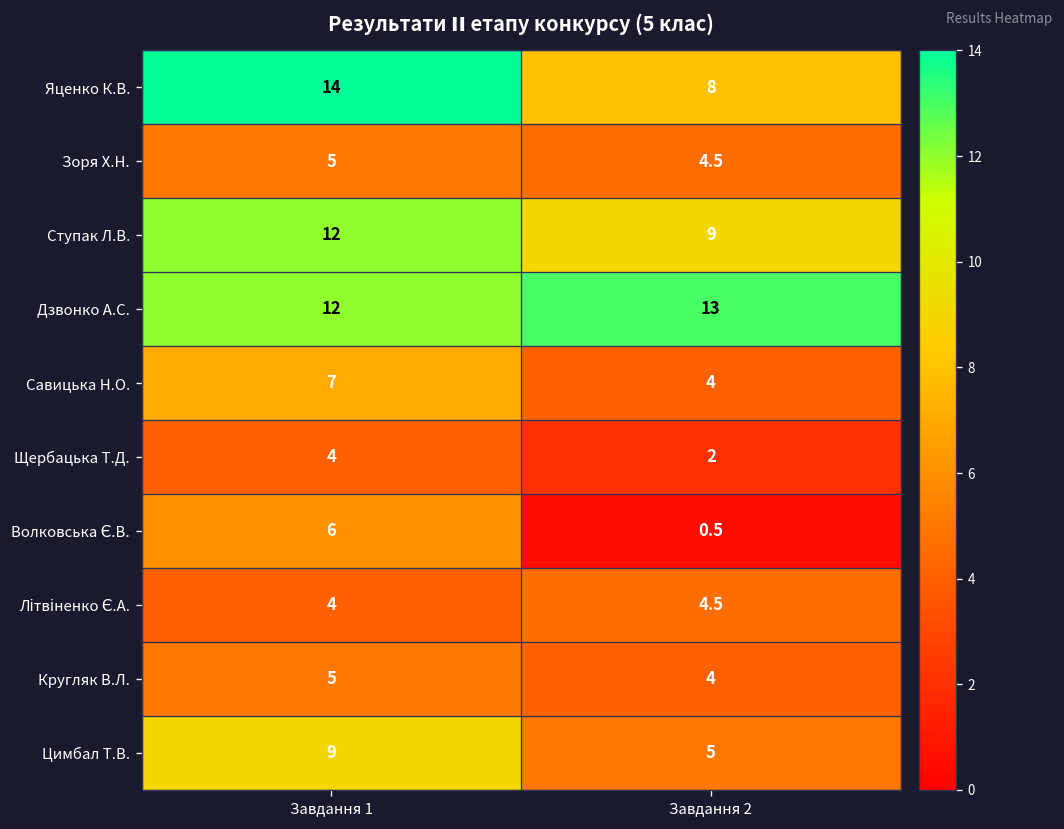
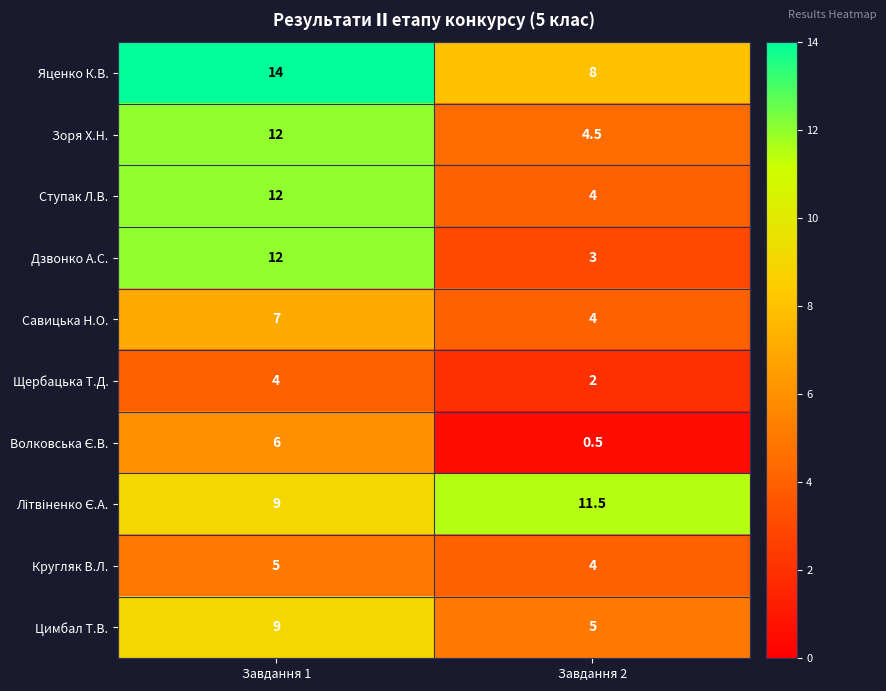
Зоря Х.Н., Завдання 1: 5 -> 12
Ступак Л.В., Завдання 2: 9 -> 4
Дзвонко А.С., Завдання 2: 13 -> 3
Літвіненко Є.А., Завдання 1: 4 -> 9
Літвіненко Є.А., Завдання 2: 4.5 -> 11.5
